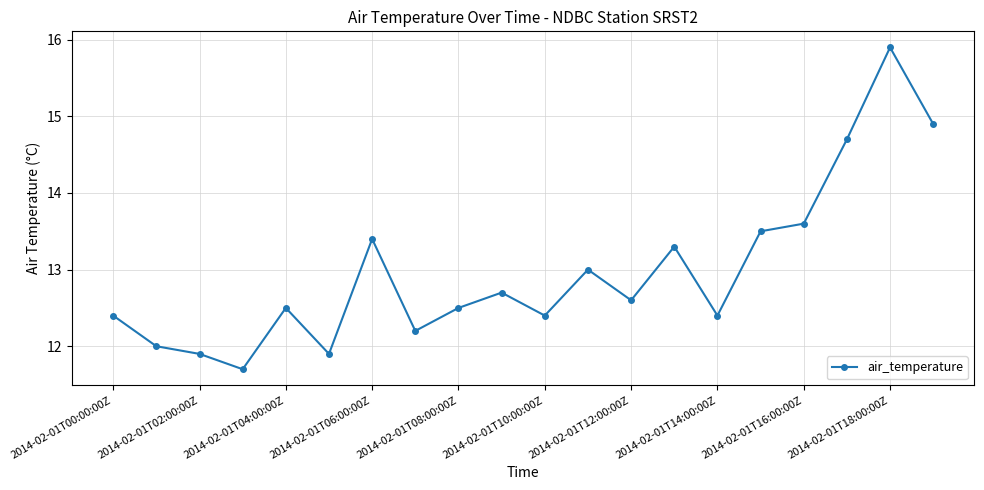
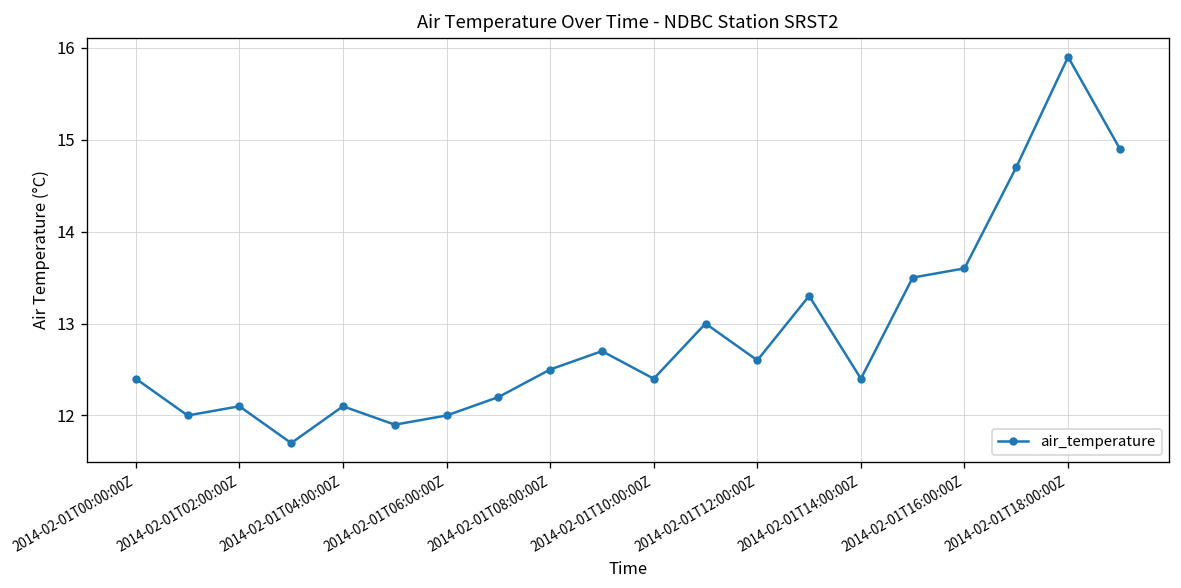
2014-02-01T02:00:00Z: 11.9 -> 12.1
2014-02-01T04:00:00Z: 12.5 -> 12.1
2014-02-01T06:00:00Z: 13.4 -> 12.0
